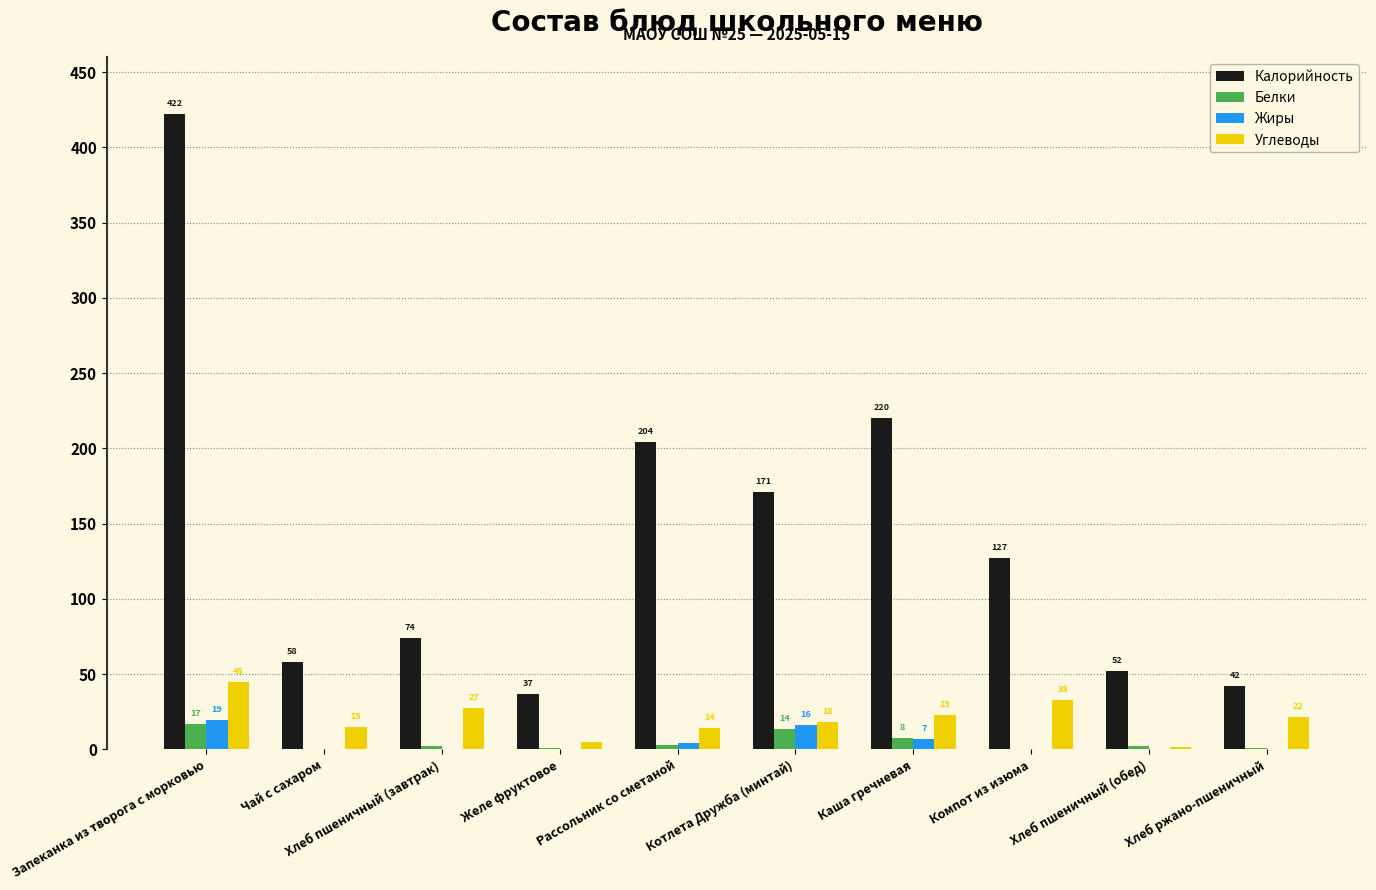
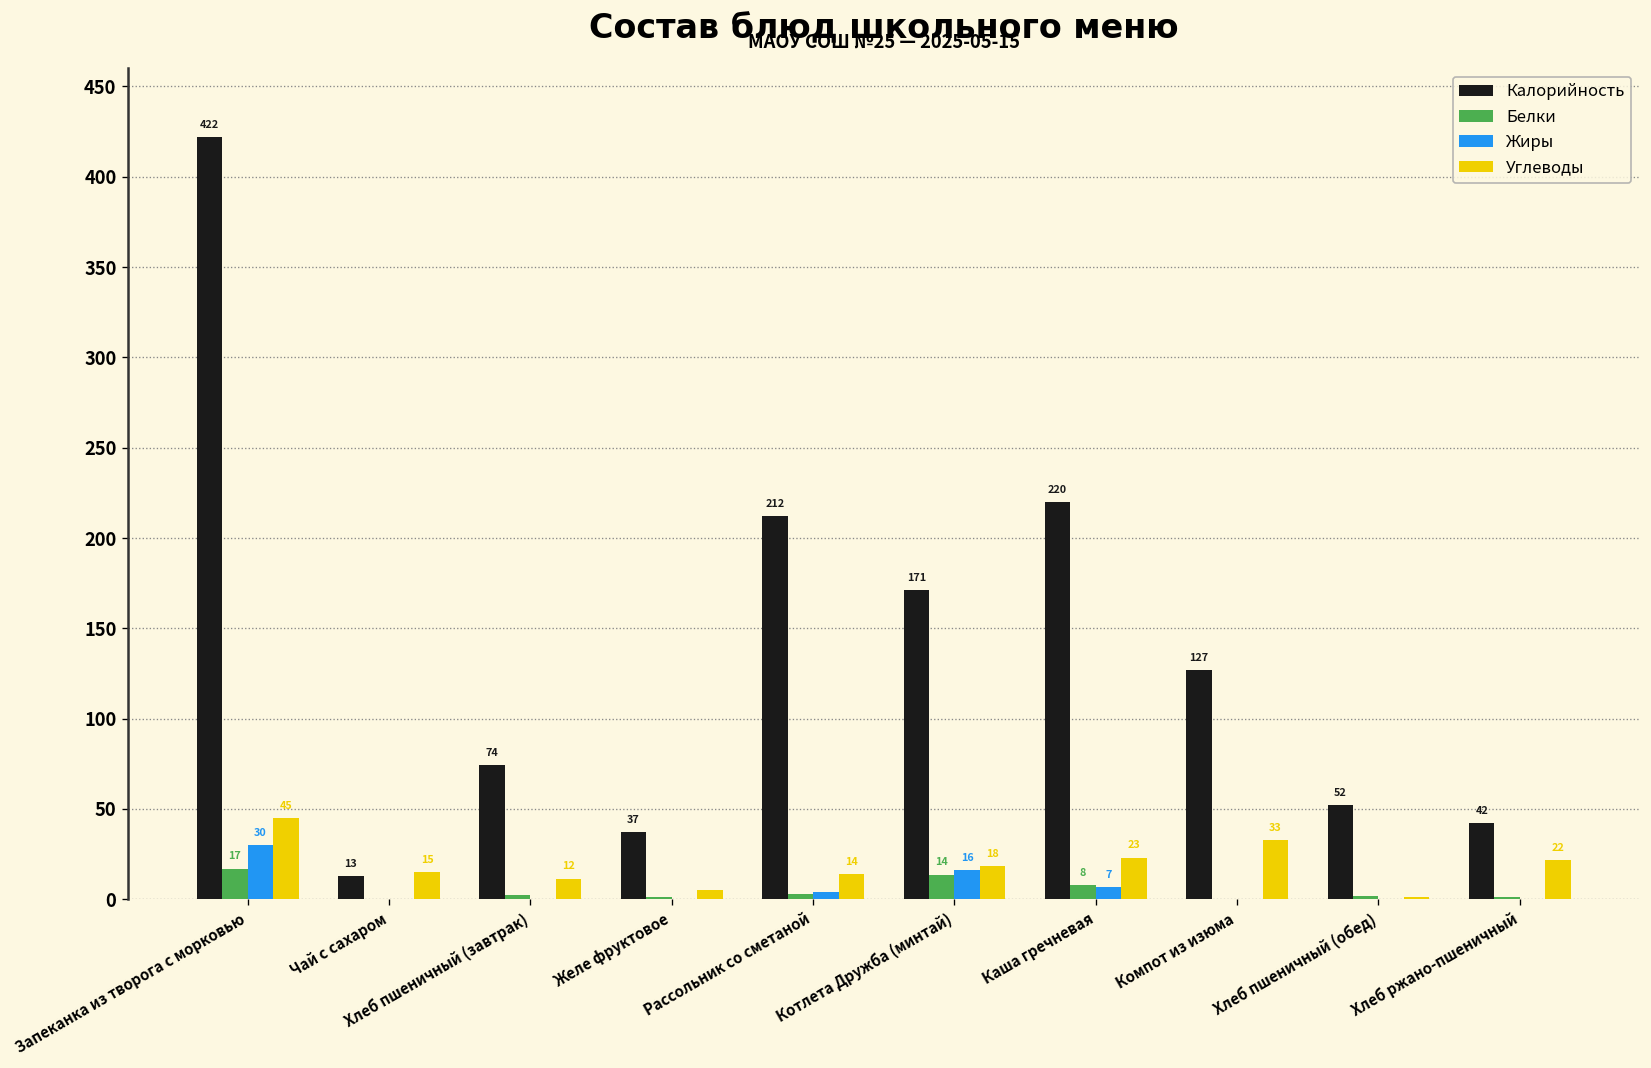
Жиры, Запеканка из творога с морковью: 19 -> 30
Калорийность, Чай с сахаром: 58 -> 13
Углеводы, Хлеб пшеничный (завтрак): 27 -> 12
Калорийность, Рассольник со сметаной: 204 -> 212
